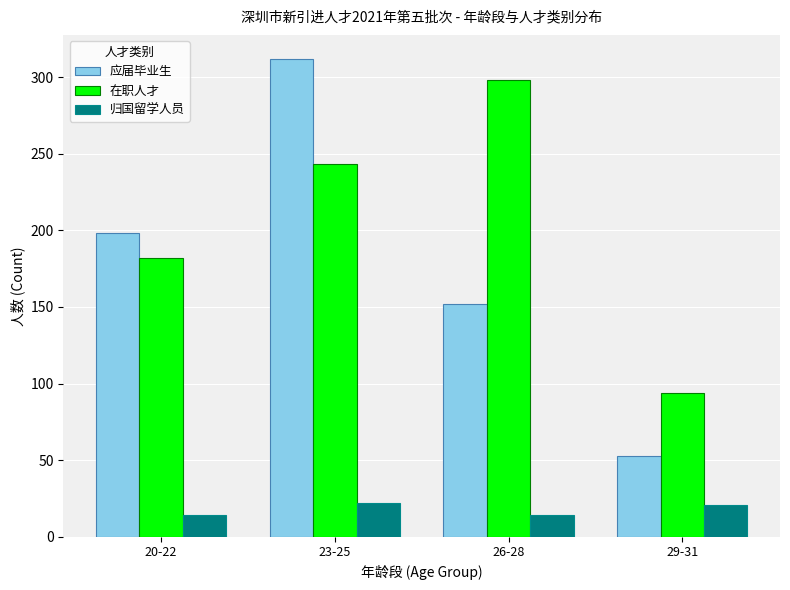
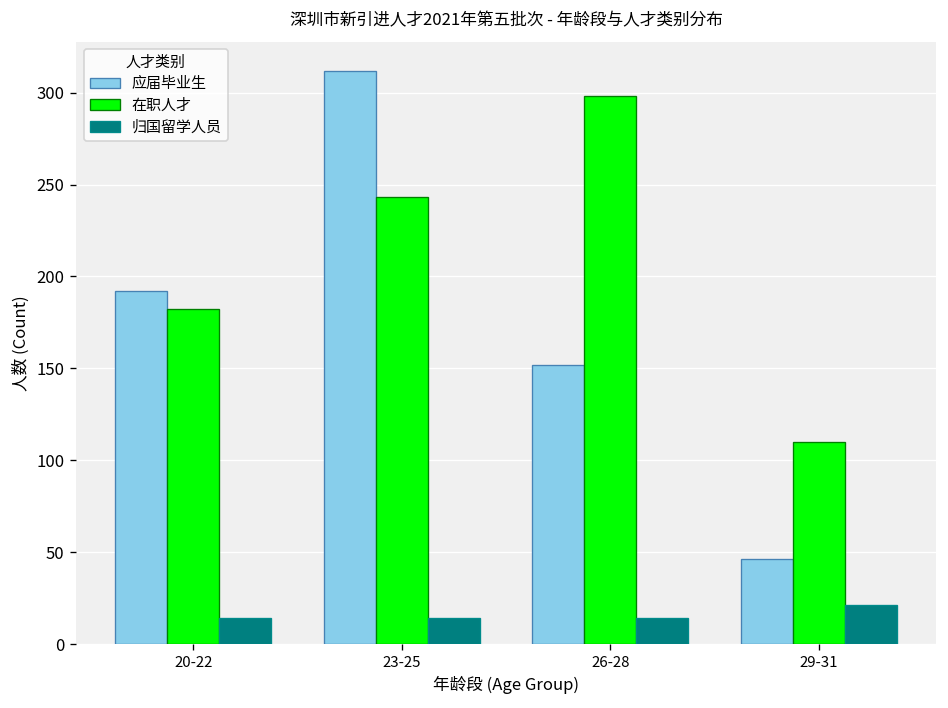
应届毕业生, 20-22: 198 -> 192
归国留学人员, 23-25: 22 -> 14
应届毕业生, 29-31: 53 -> 46
在职人才, 29-31: 94 -> 110
